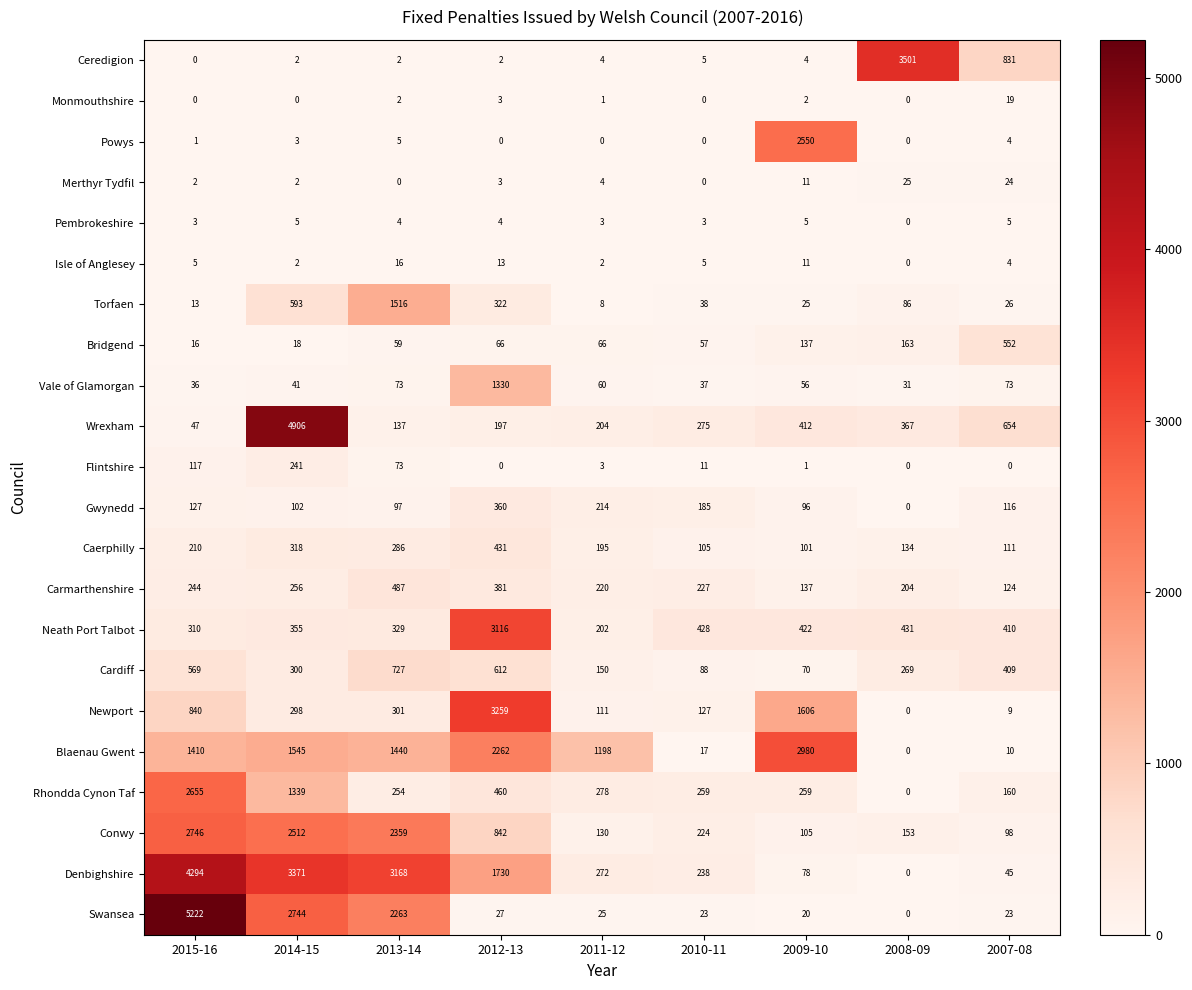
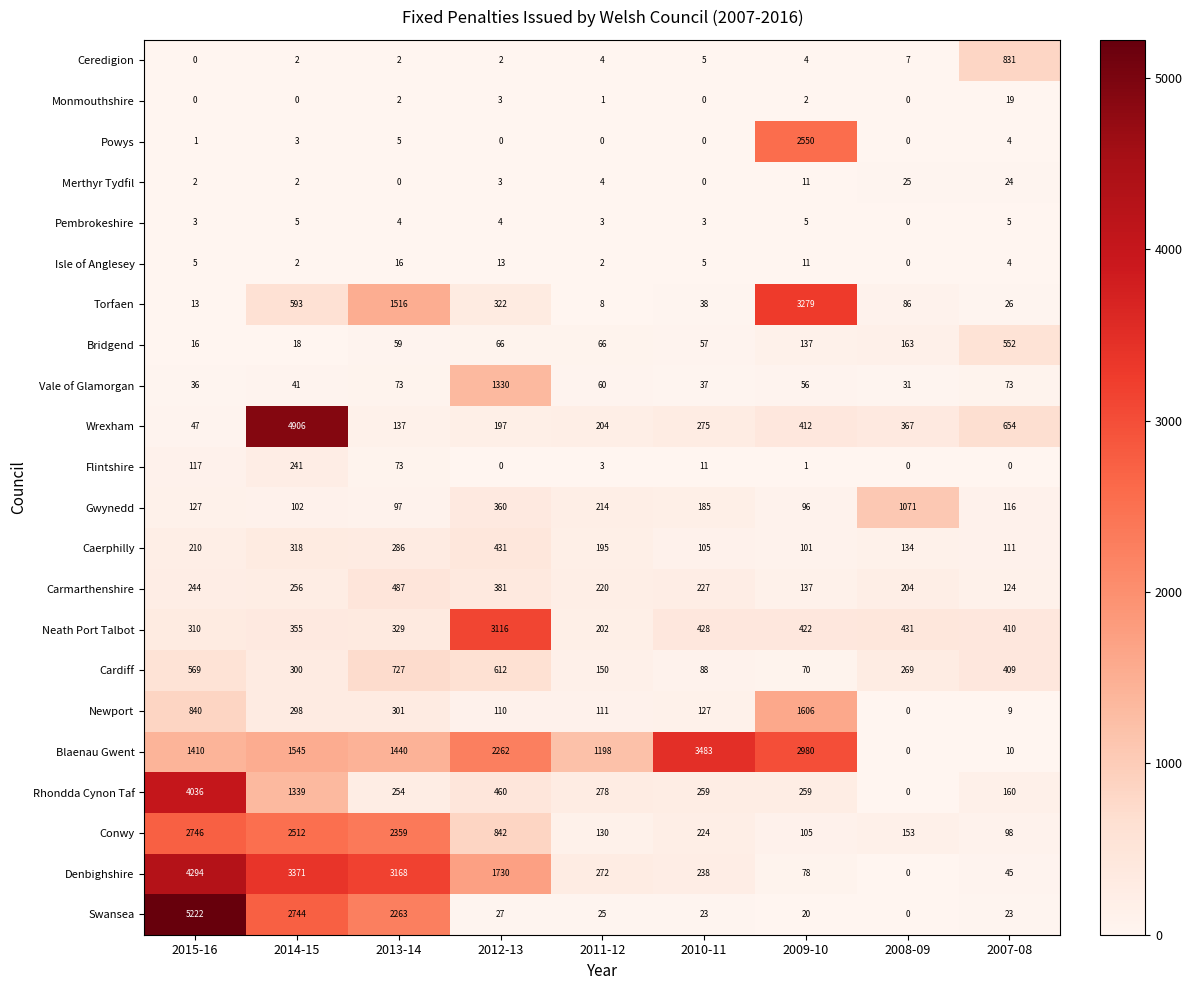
Ceredigion, 2008-09: 3501 -> 7
Torfaen, 2009-10: 25 -> 3279
Gwynedd, 2008-09: 0 -> 1071
Newport, 2012-13: 3259 -> 110
Blaenau Gwent, 2010-11: 17 -> 3483
Rhondda Cynon Taf, 2015-16: 2655 -> 4036
